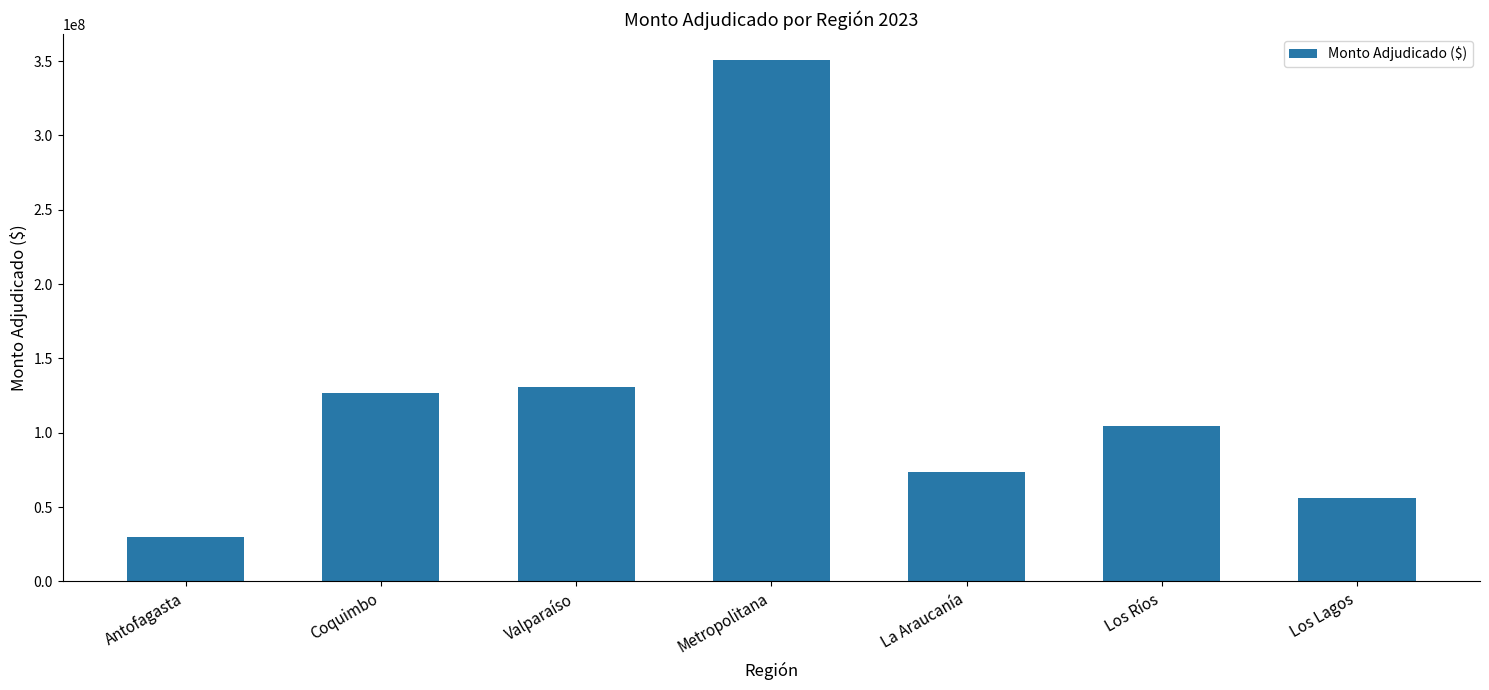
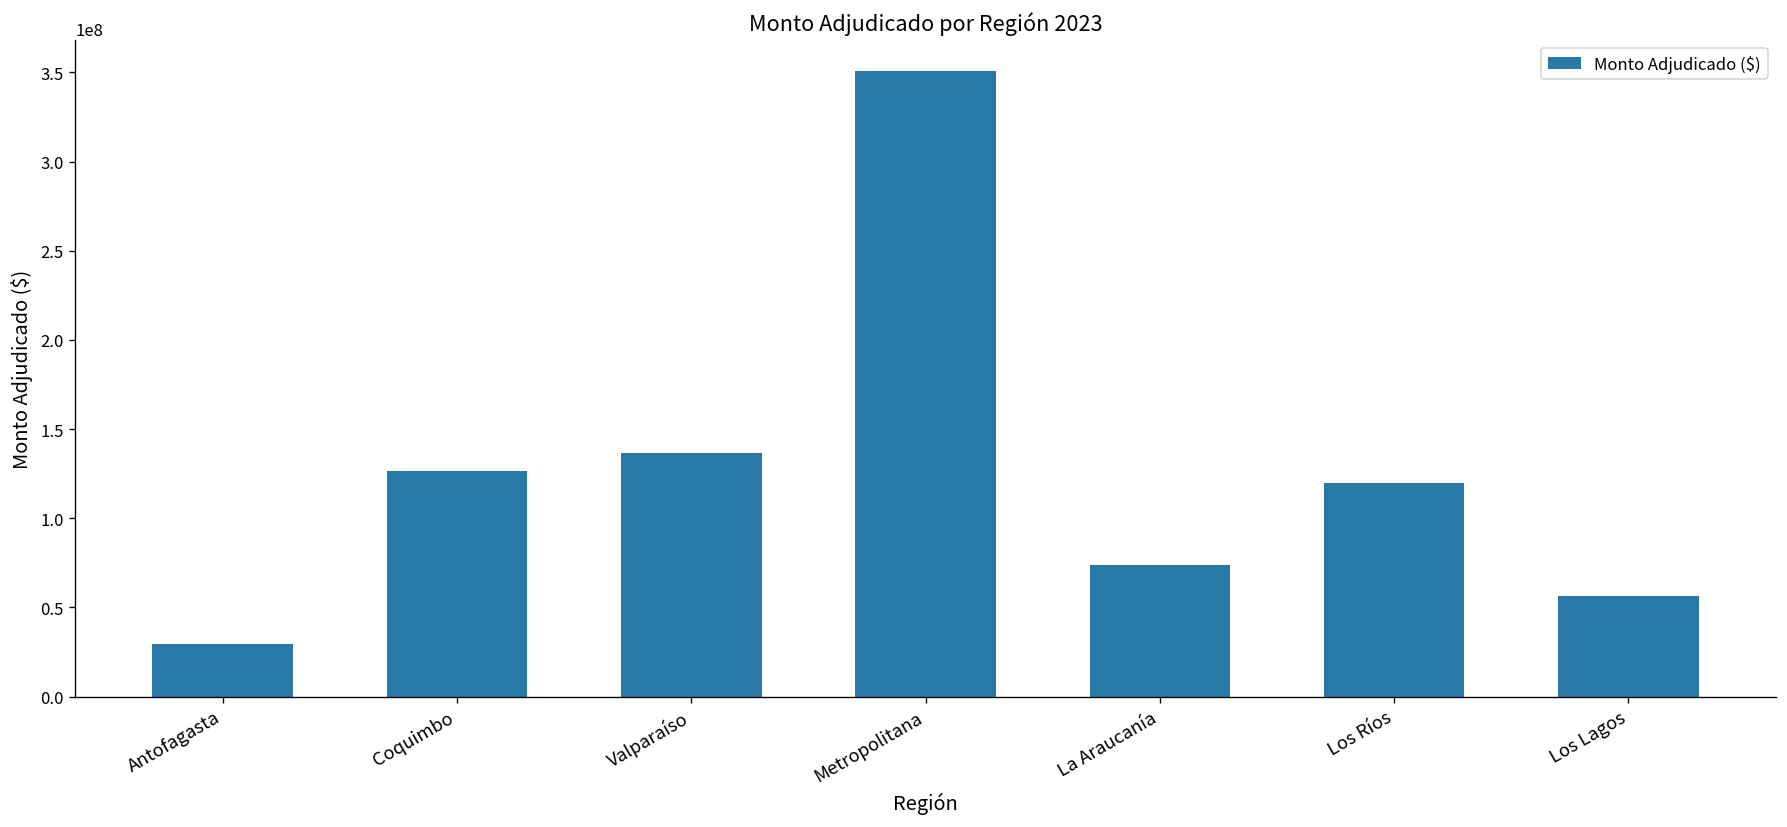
Valparaíso: 130000000 -> 136000000
Los Ríos: 105000000 -> 120000000
